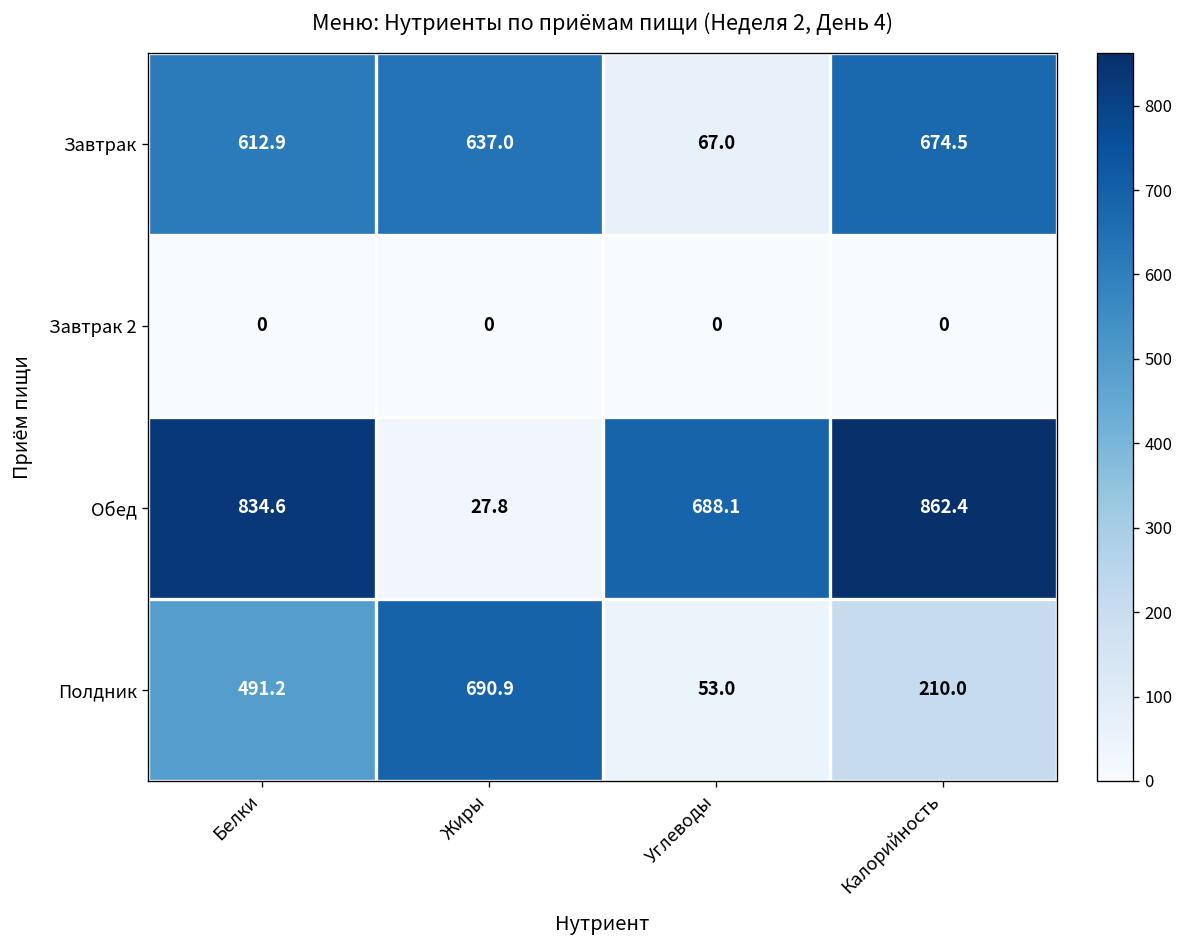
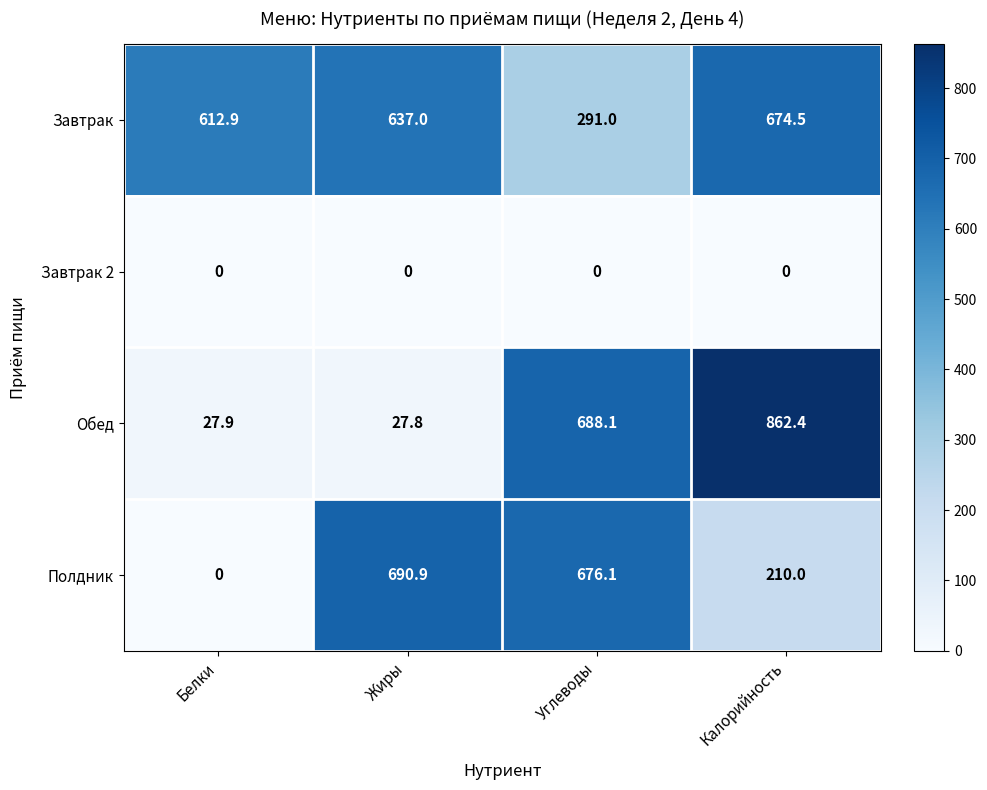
Завтрак, Углеводы: 67.0 -> 291.0
Обед, Белки: 834.6 -> 27.9
Полдник, Белки: 491.2 -> 0
Полдник, Углеводы: 53.0 -> 676.1
